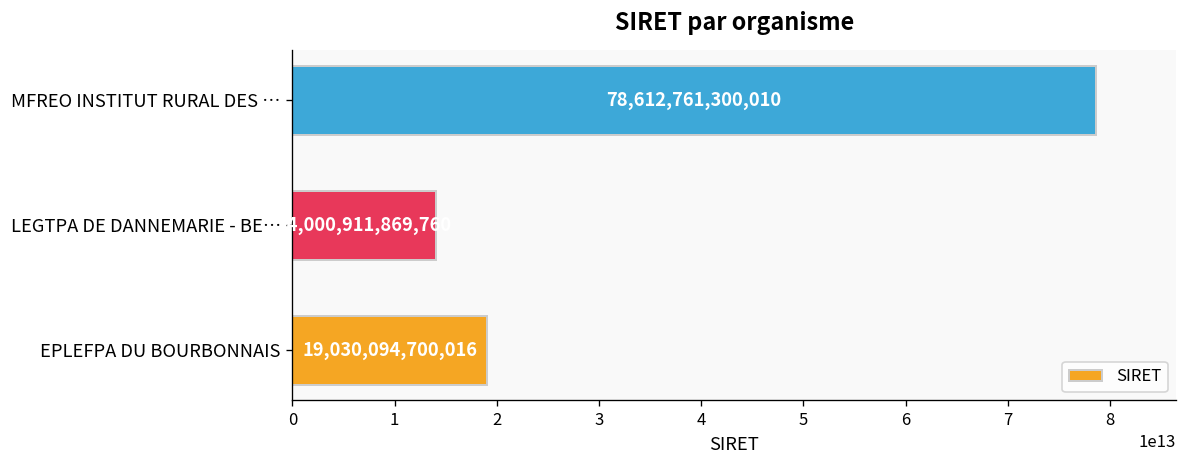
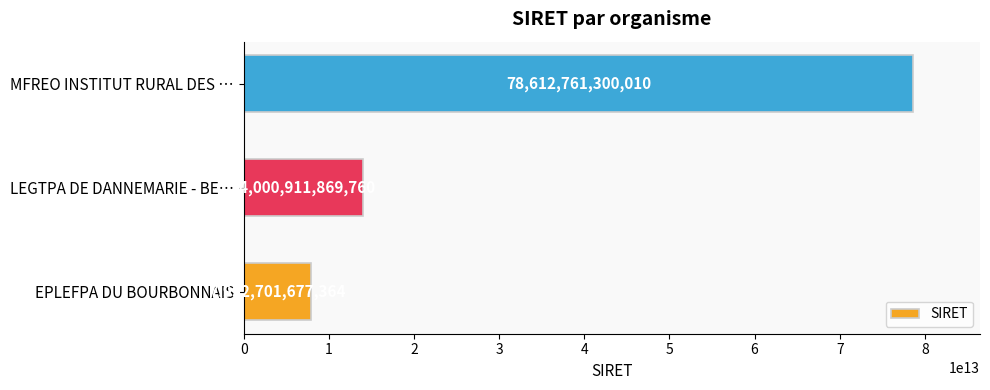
EPLEFPA DU BOURBONNAIS: 19000000000000 -> 8000000000000
